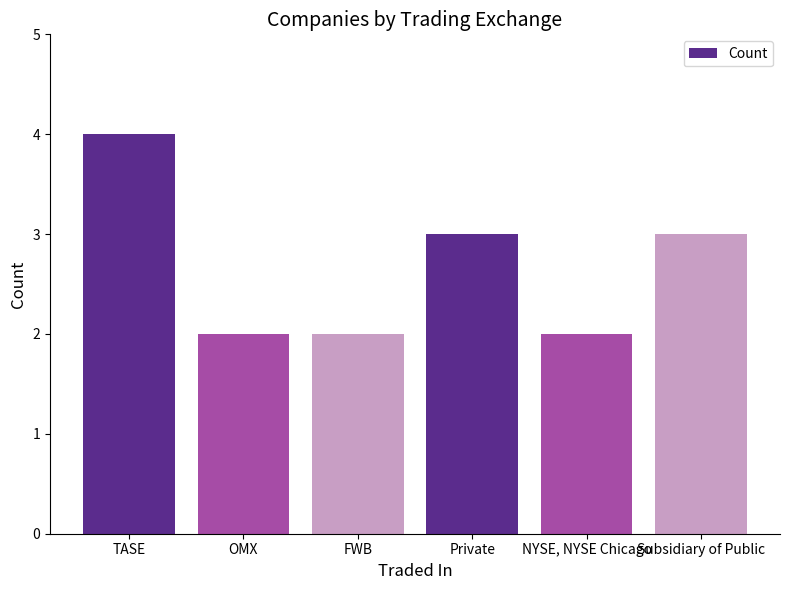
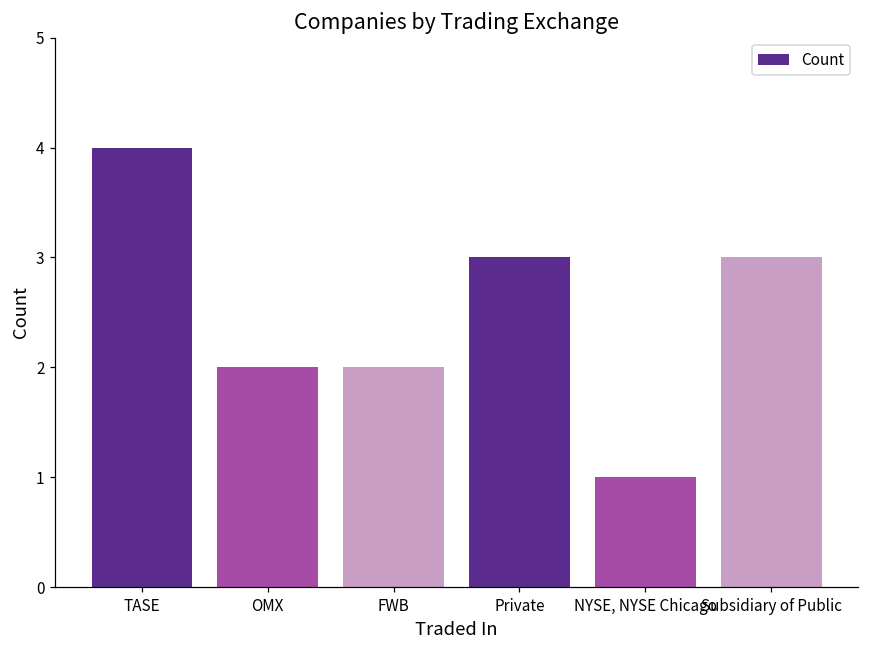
NYSE, NYSE Chicago: 2 -> 1
